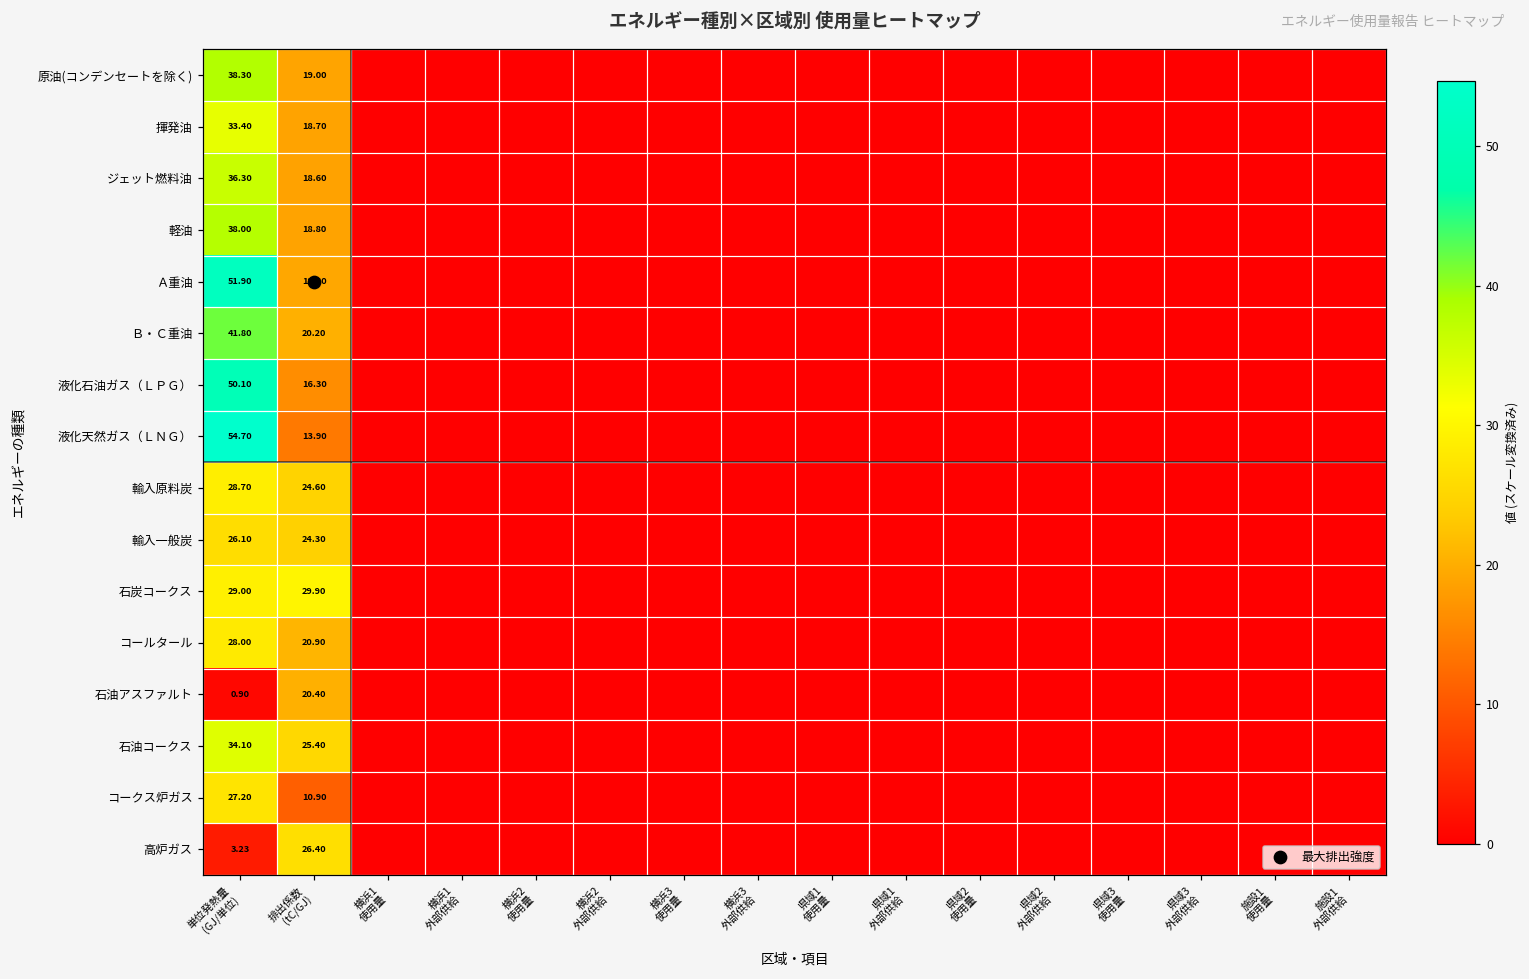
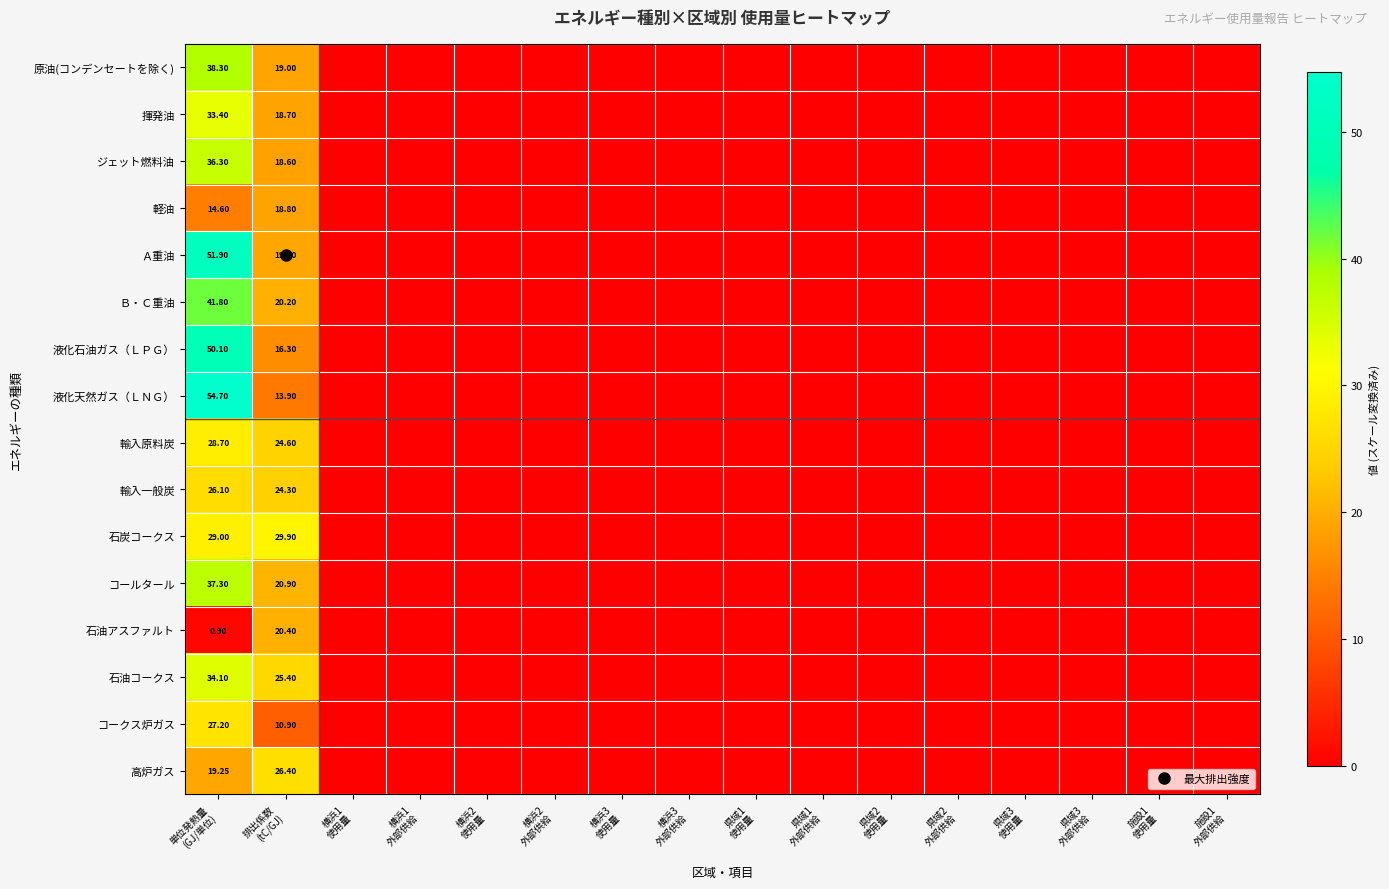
軽油, 単位発熱量 (GJ/単位): 38.00 -> 14.60
コールタール, 単位発熱量 (GJ/単位): 28.00 -> 37.30
高炉ガス, 単位発熱量 (GJ/単位): 3.23 -> 19.25
